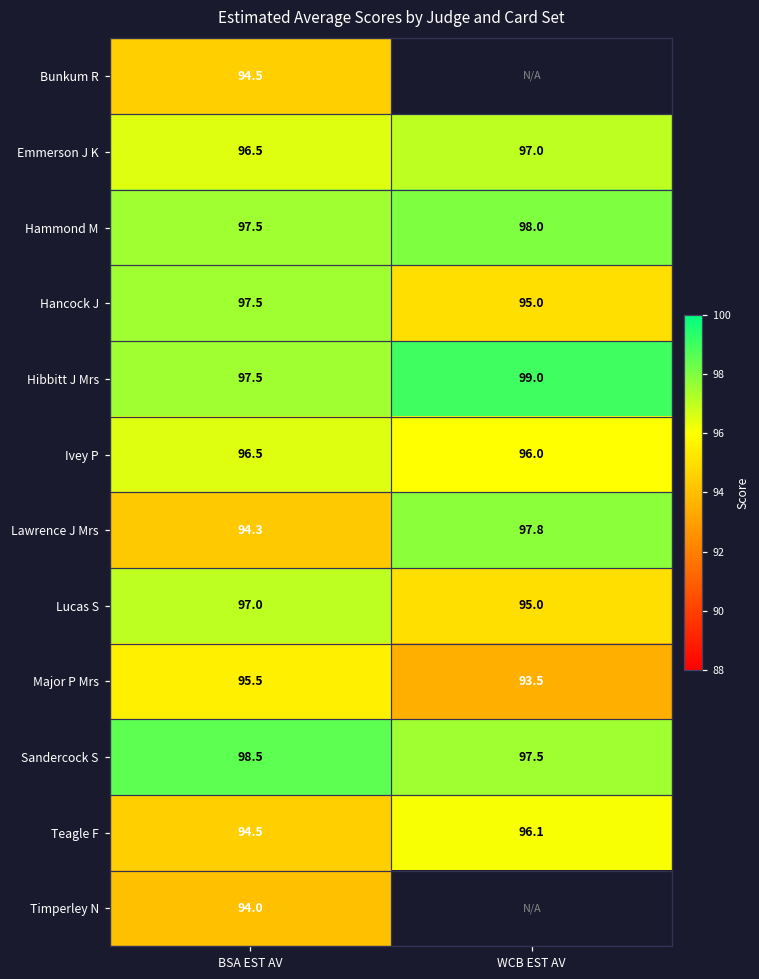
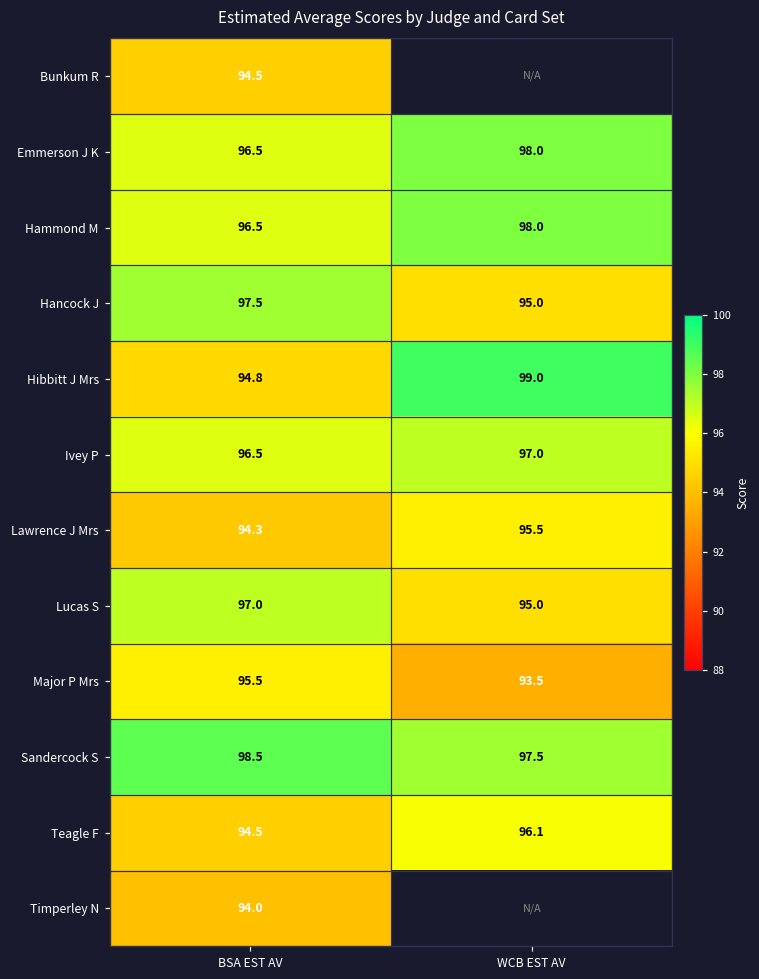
Emmerson J K, WCB EST AV: 97.0 -> 98.0
Hammond M, BSA EST AV: 97.5 -> 96.5
Hibbitt J Mrs, BSA EST AV: 97.5 -> 94.8
Ivey P, WCB EST AV: 96.0 -> 97.0
Lawrence J Mrs, WCB EST AV: 97.8 -> 95.5
